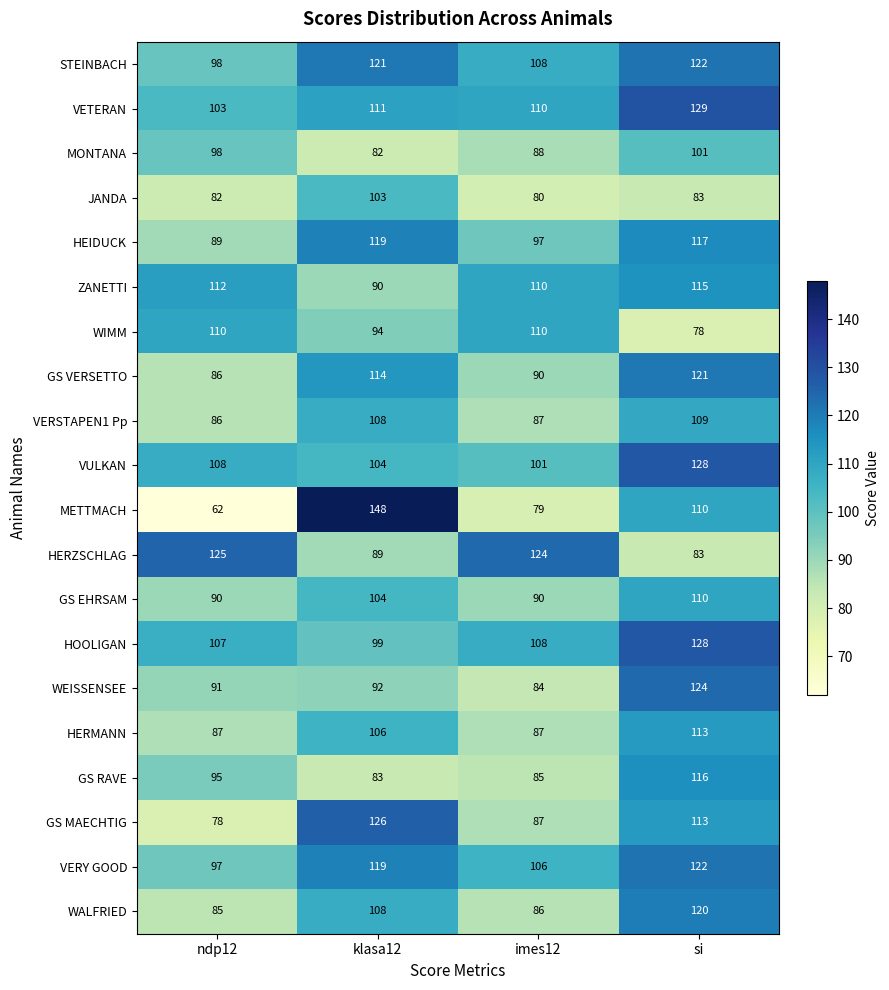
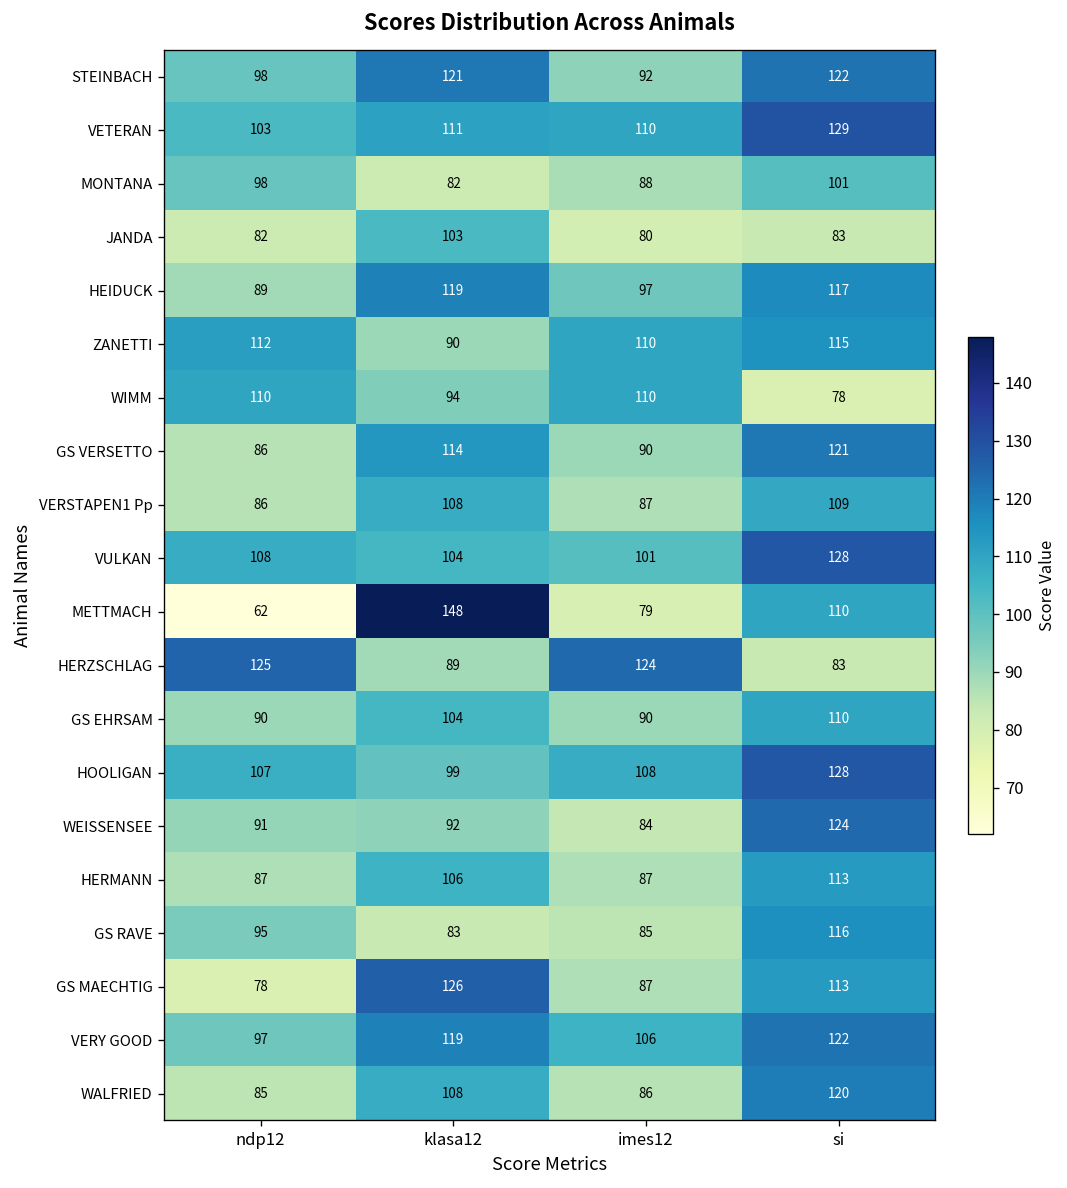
STEINBACH, imes12: 108 -> 92
